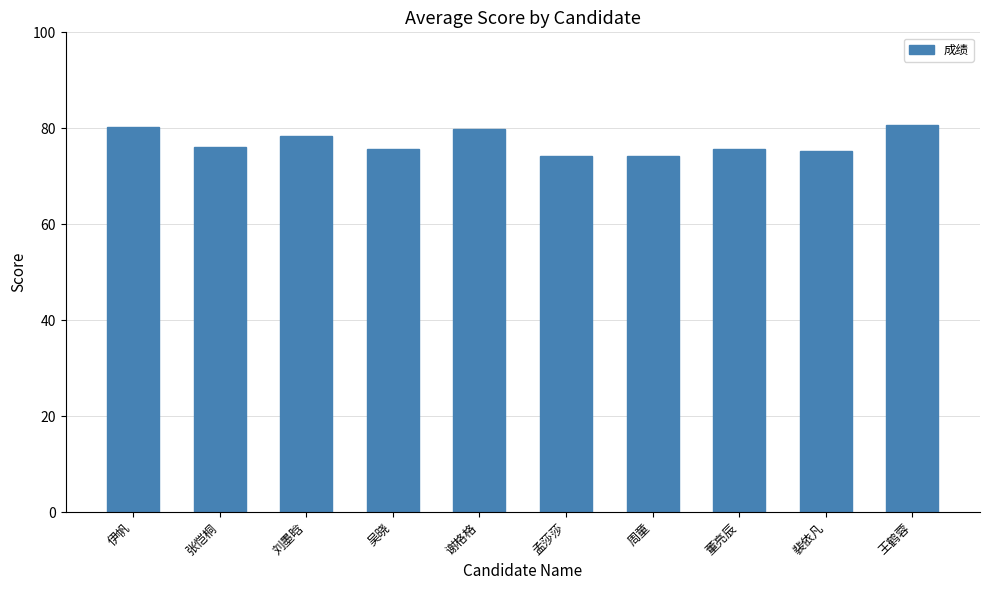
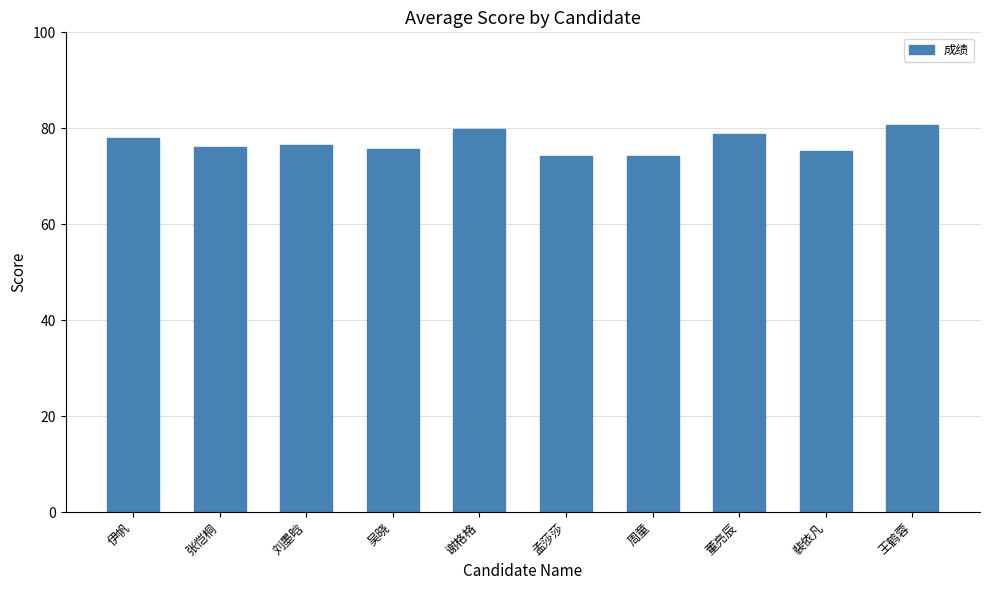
伊帆: 80 -> 78
刘墨晗: 78 -> 76
董亮辰: 76 -> 79
